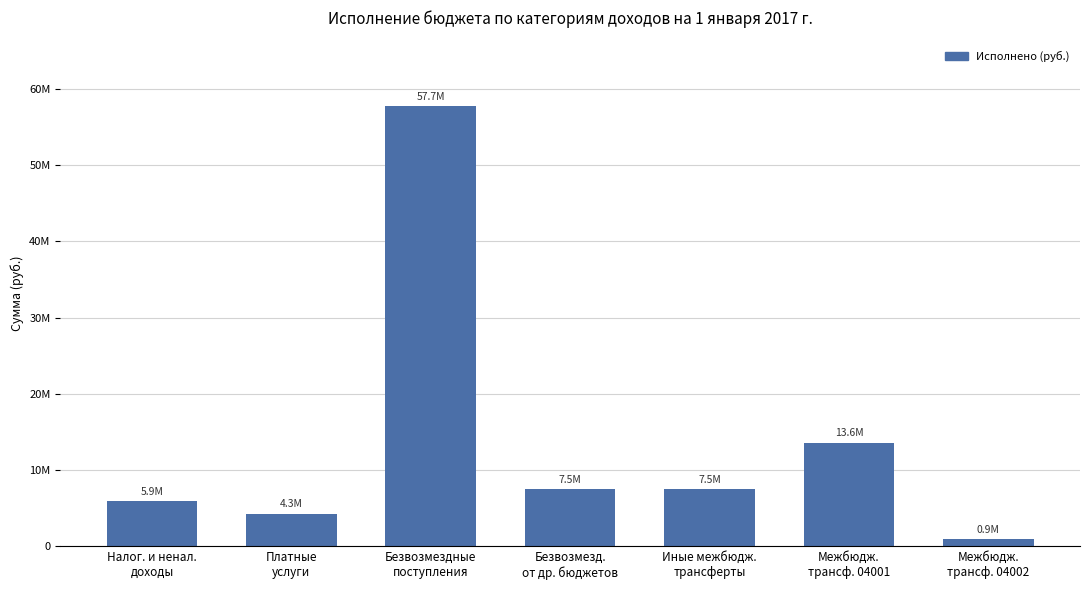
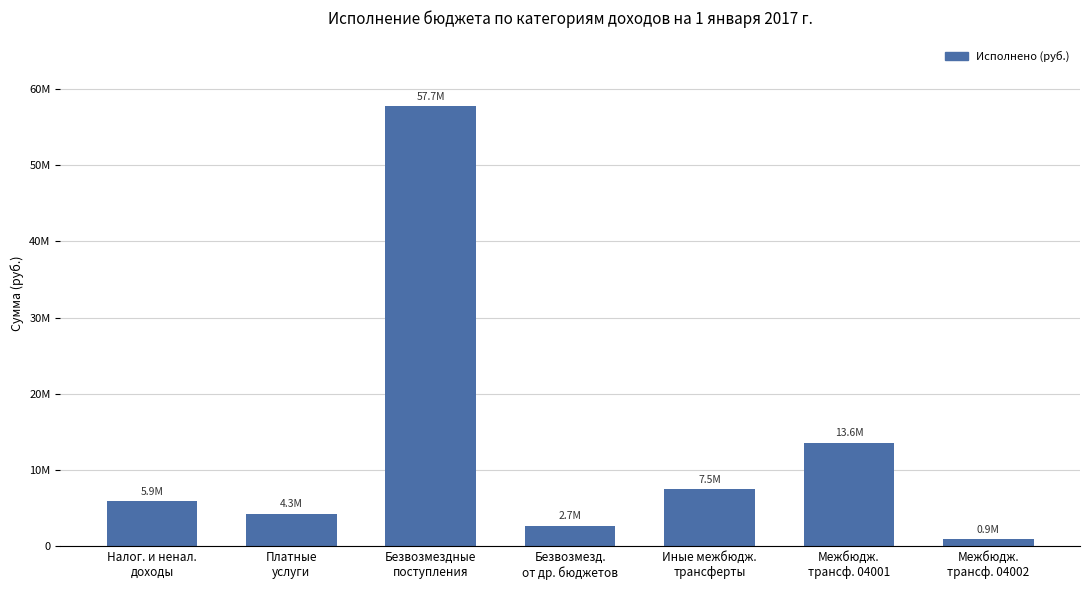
Безвозмезд. от др. бюджетов: 7.5M -> 2.7M
